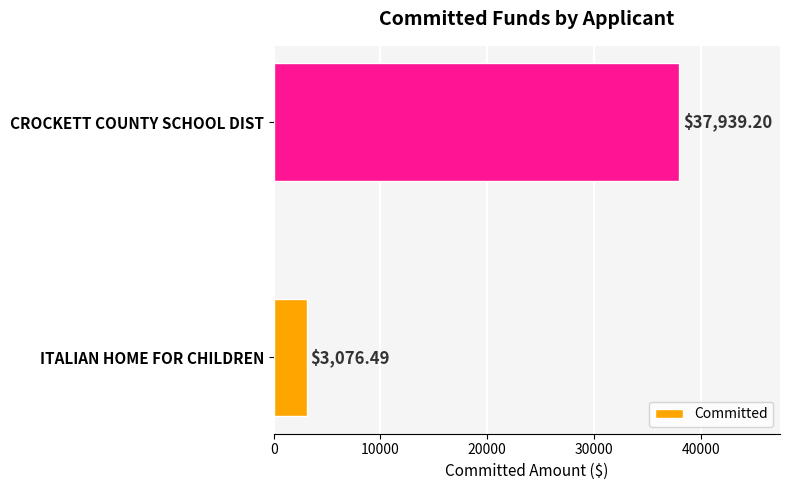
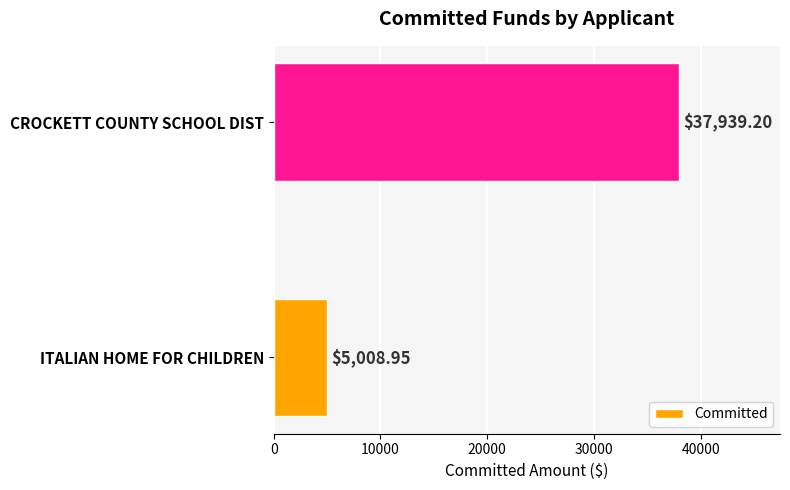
ITALIAN HOME FOR CHILDREN: $3,076.49 -> $5,008.95
